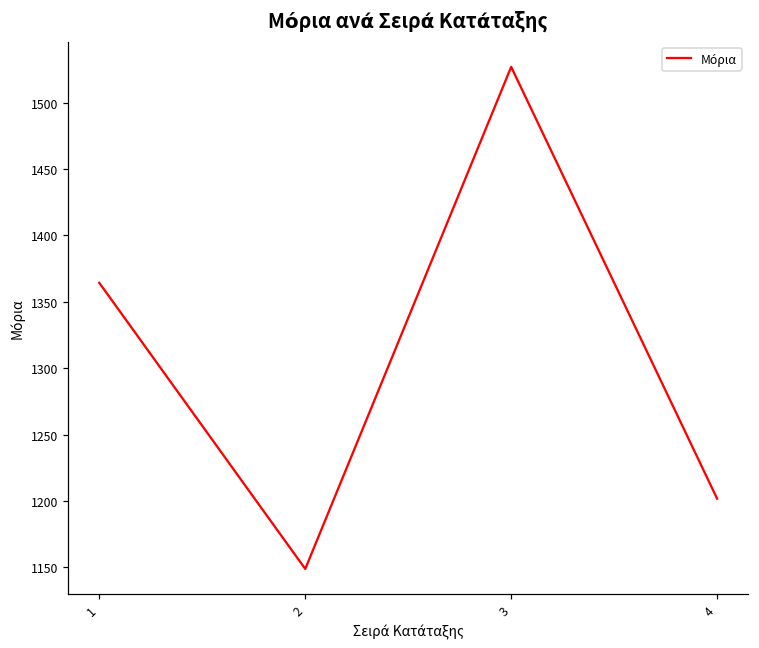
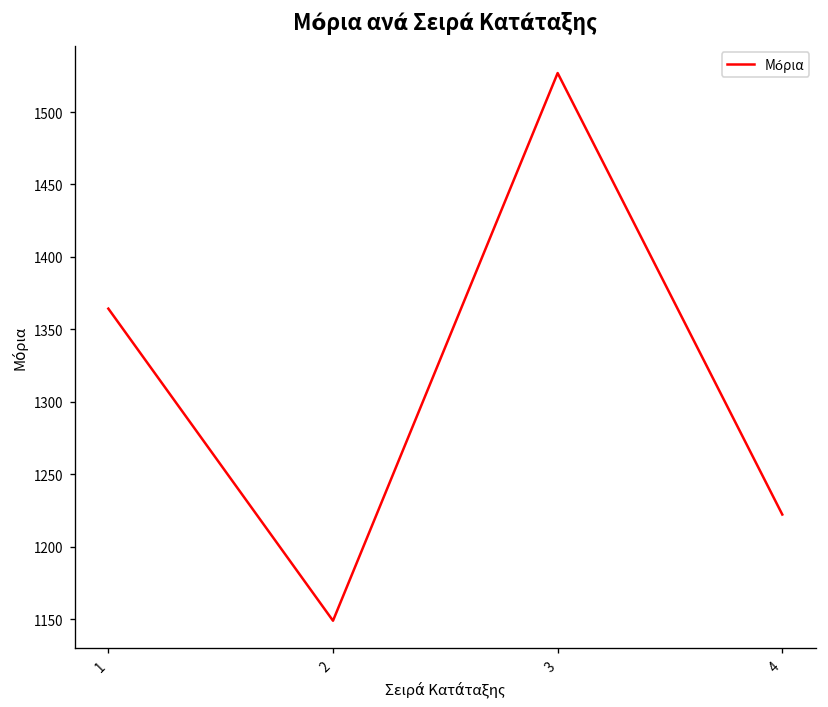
4: 1202 -> 1222
